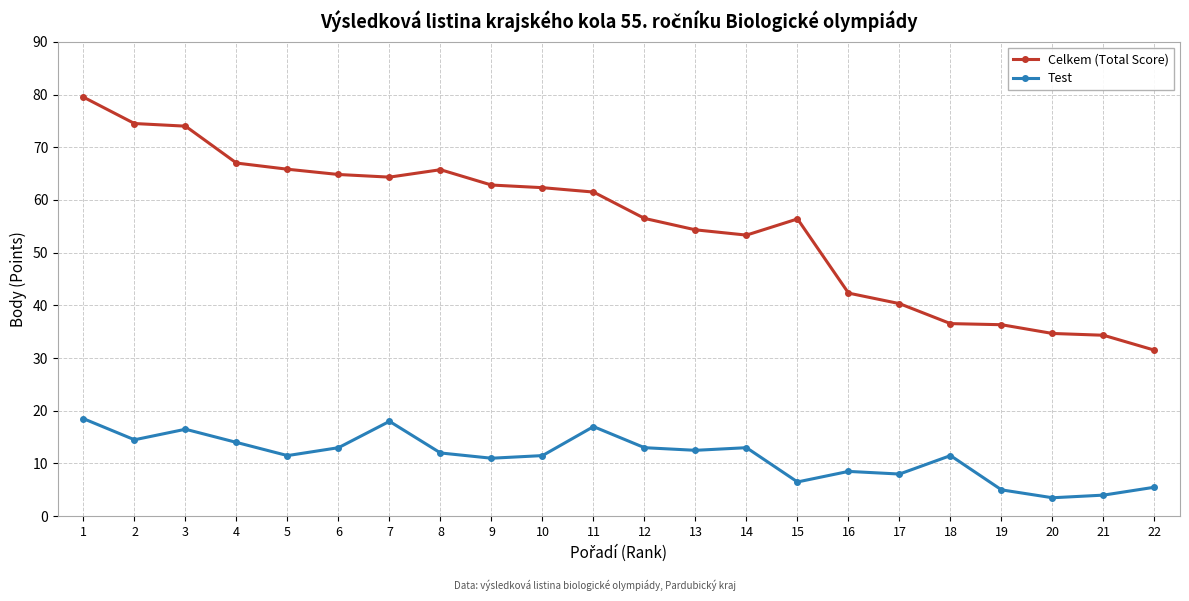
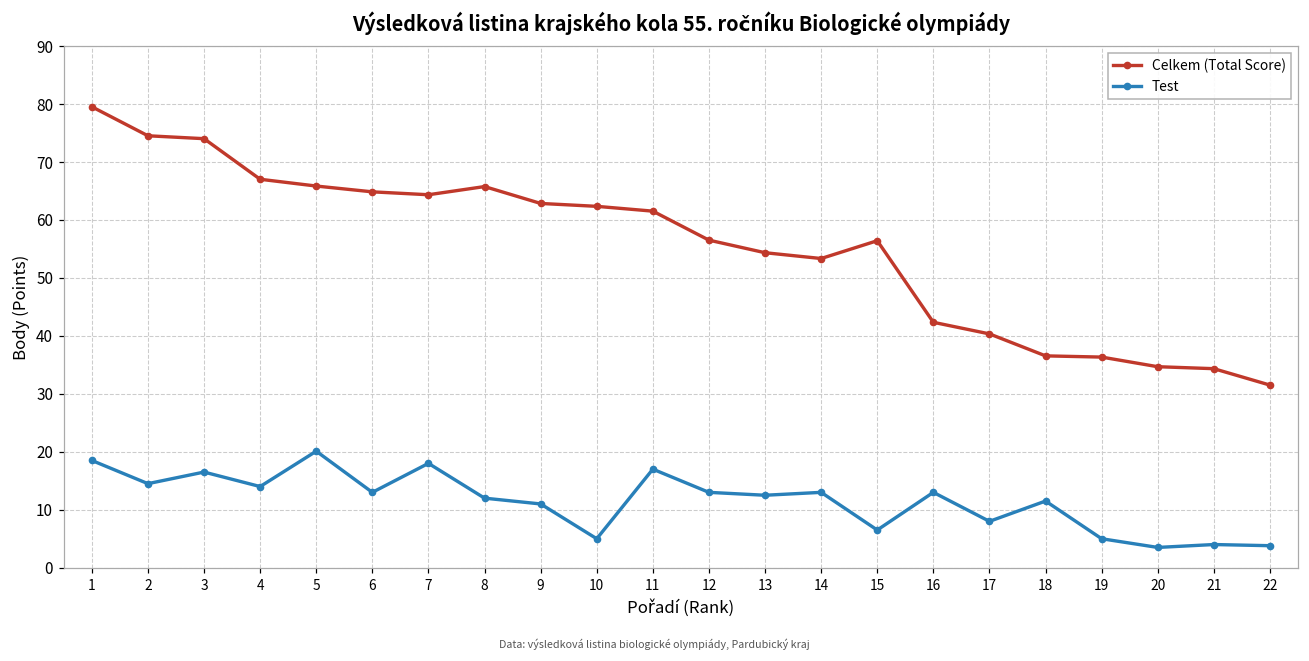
Test, 5: 12 -> 20
Test, 10: 12 -> 5
Test, 16: 9 -> 13
Test, 22: 6 -> 4
